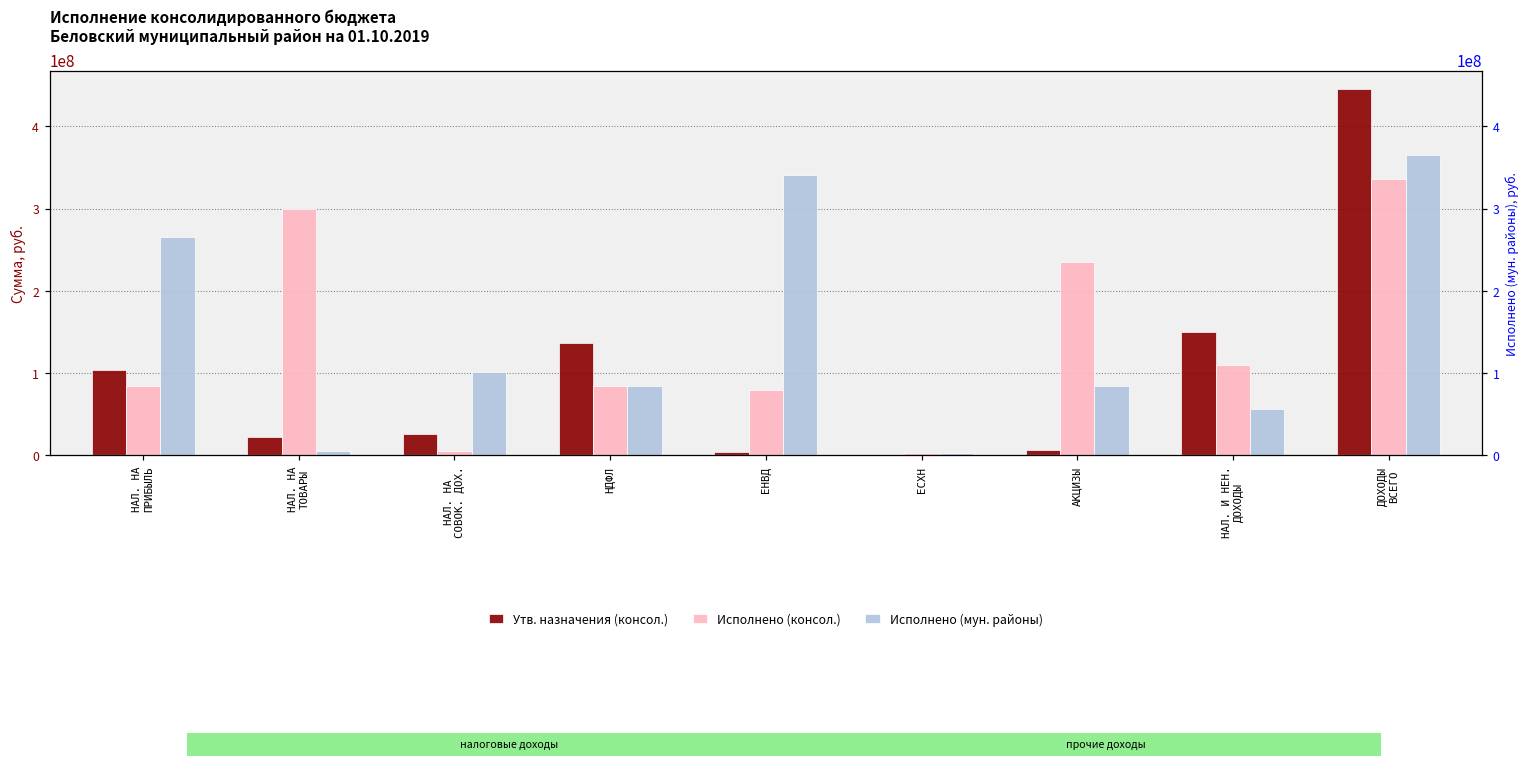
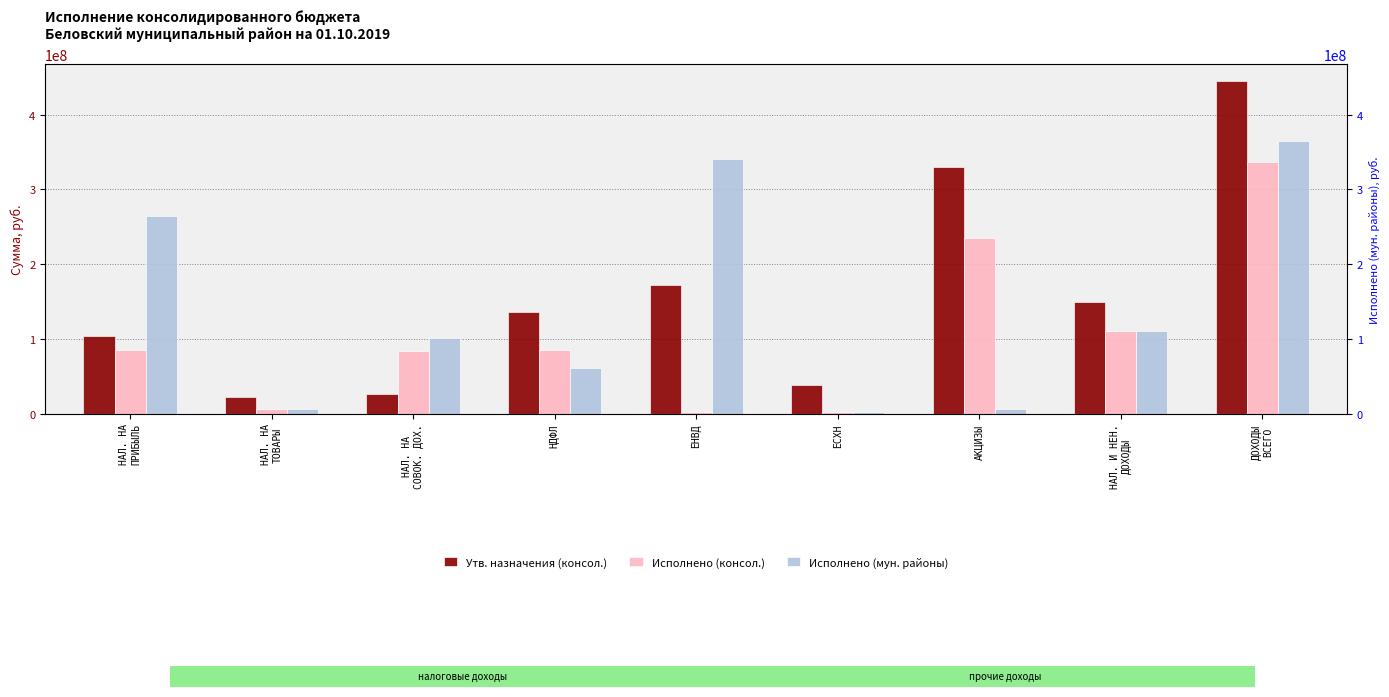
Исполнено (консол.), НАЛ. НА ТОВАРЫ: 300000000 -> 10000000
Исполнено (консол.), НАЛ. НА СОВОК. ДОХ.: 10000000 -> 80000000
Исполнено (мун. районы), НДФЛ: 80000000 -> 60000000
Утв. назначения (консол.), ЕНВД: 0 -> 170000000
Исполнено (консол.), ЕНВД: 80000000 -> 0
Утв. назначения (консол.), ЕСХН: 0 -> 40000000
Утв. назначения (консол.), АКЦИЗЫ: 10000000 -> 330000000
Исполнено (мун. районы), АКЦИЗЫ: 80000000 -> 10000000
Исполнено (мун. районы), НАЛ. И НЕН. ДОХОДЫ: 60000000 -> 110000000
